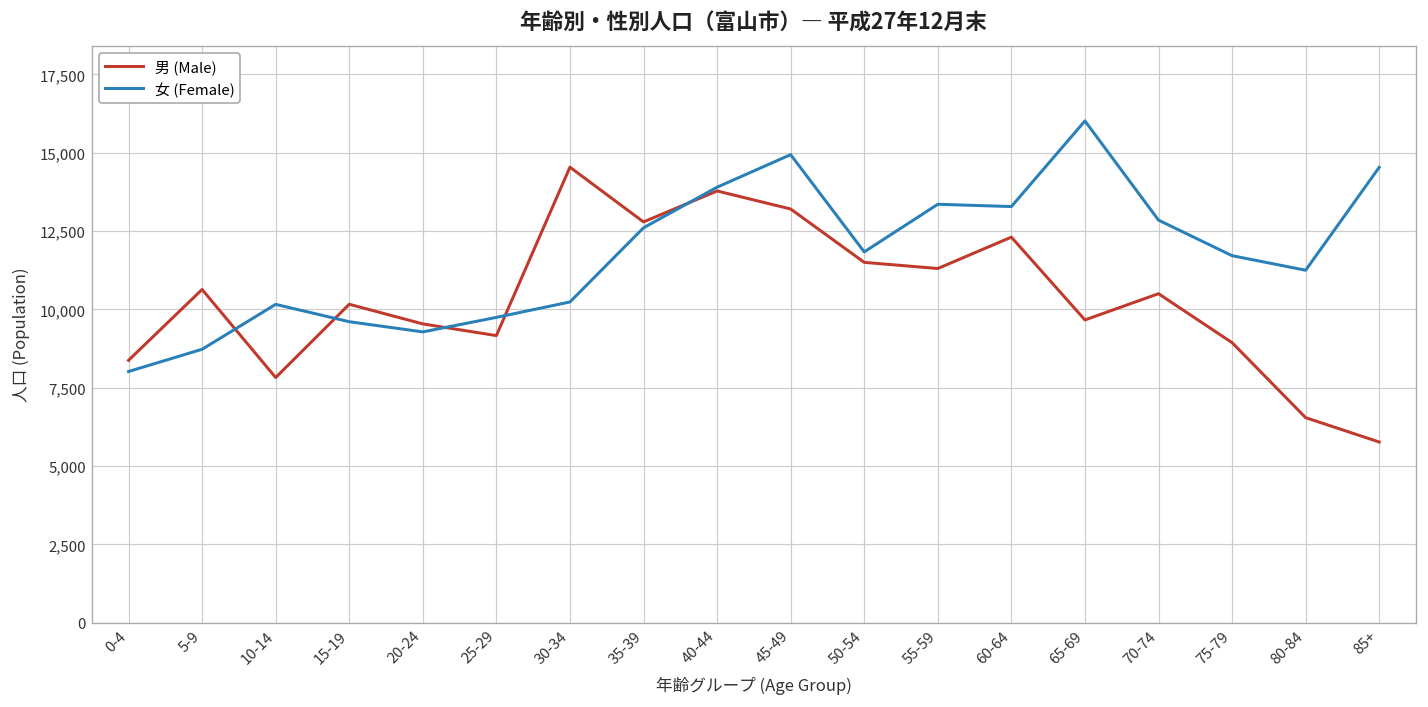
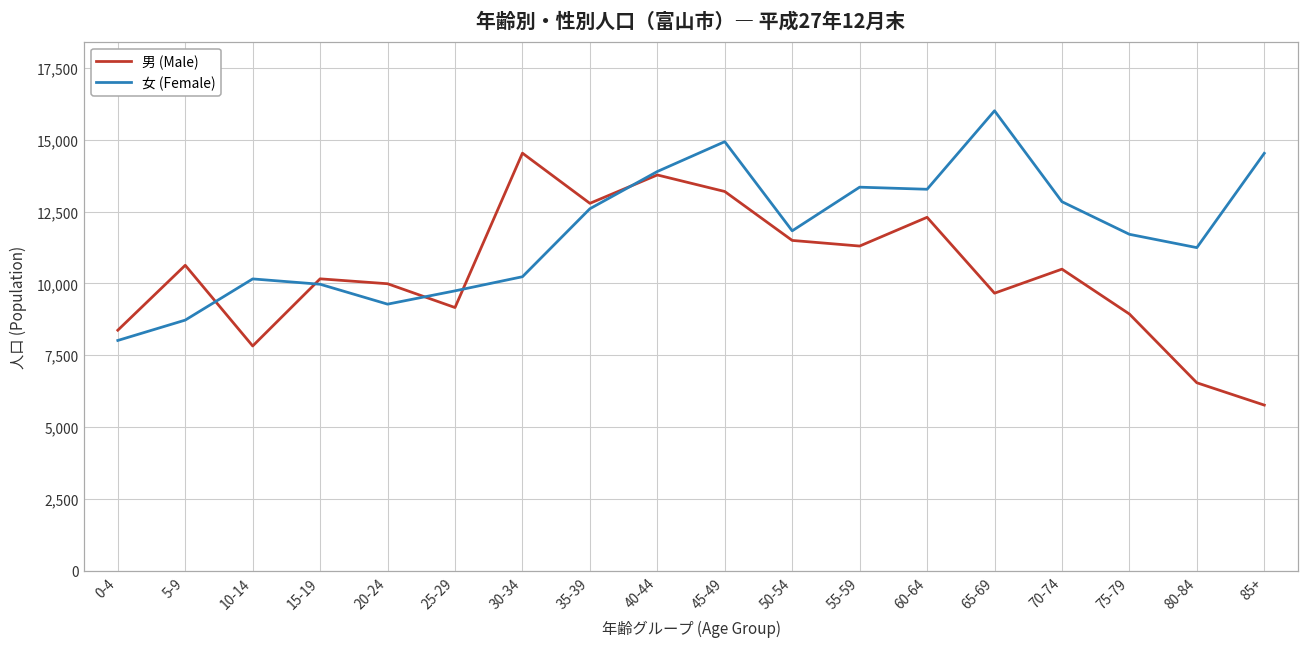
女 (Female), 15-19: 9,600 -> 10,000
男 (Male), 20-24: 9,500 -> 10,000
